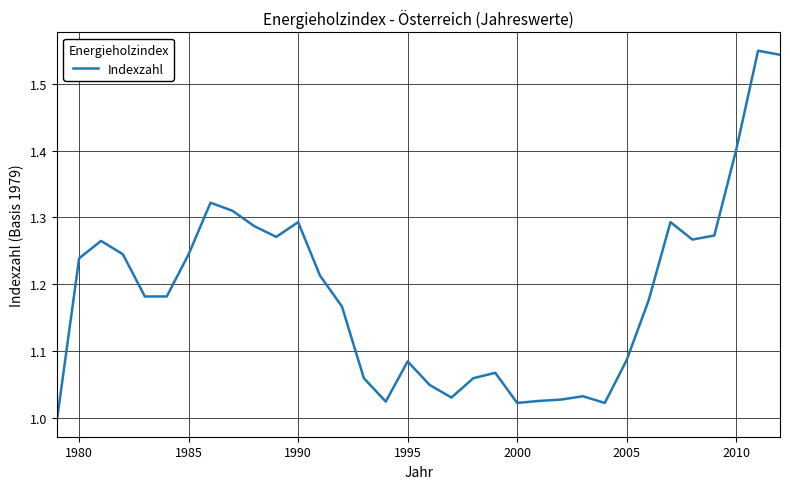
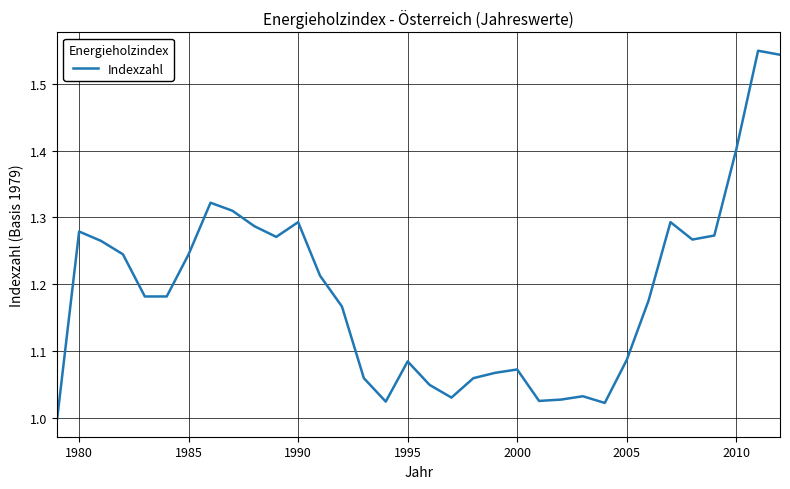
1980: 1.24 -> 1.28
2000: 1.02 -> 1.07
